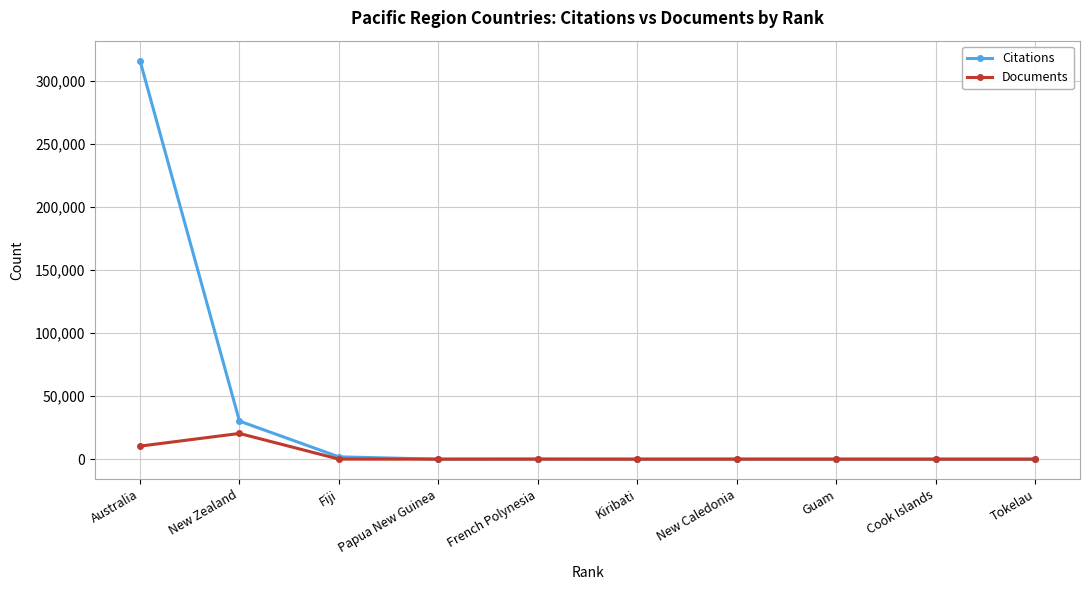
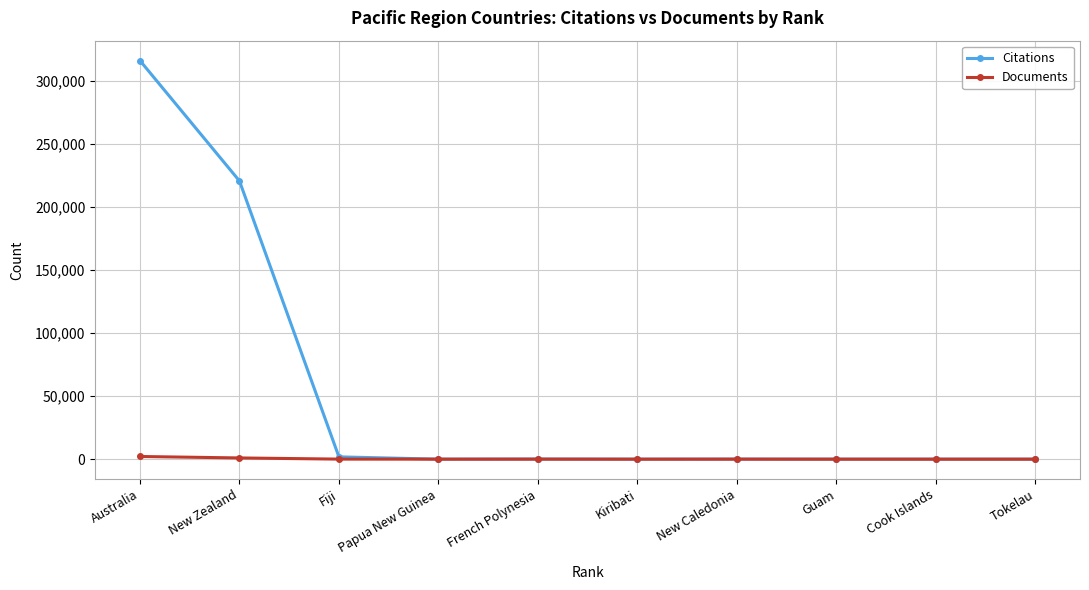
Documents, Australia: 10,000 -> 2,000
Citations, New Zealand: 30,000 -> 220,000
Documents, New Zealand: 20,000 -> 1,000
